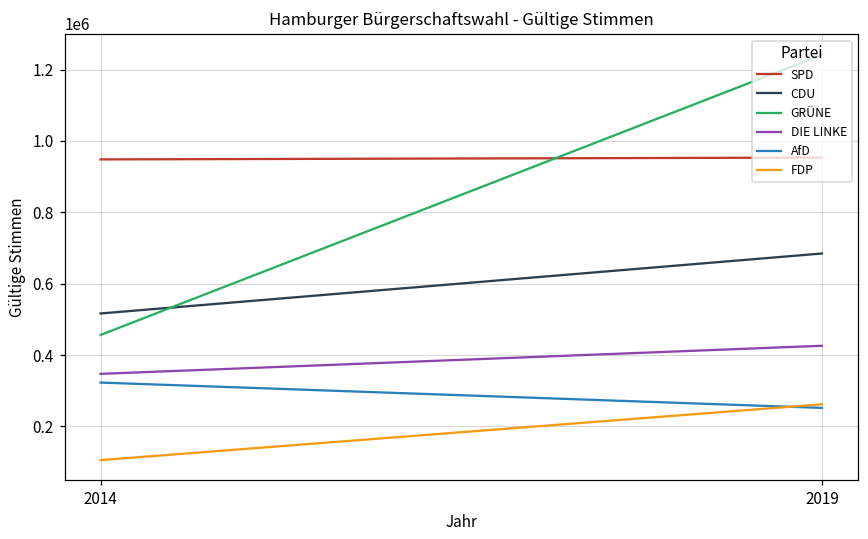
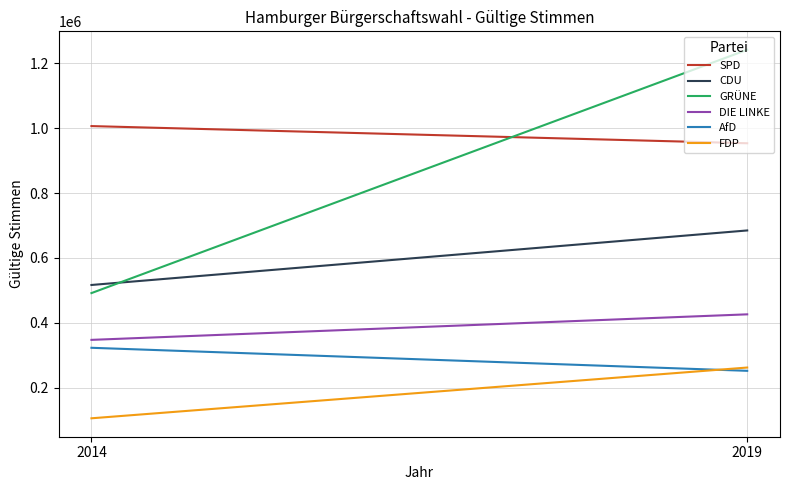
SPD, 2014: 950000 -> 1010000
GRÜNE, 2014: 460000 -> 490000
